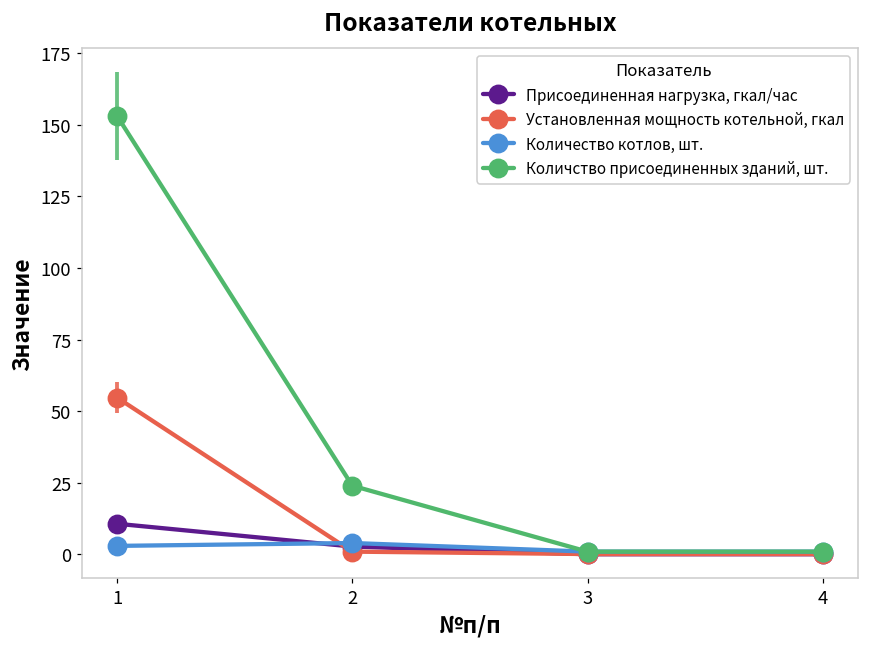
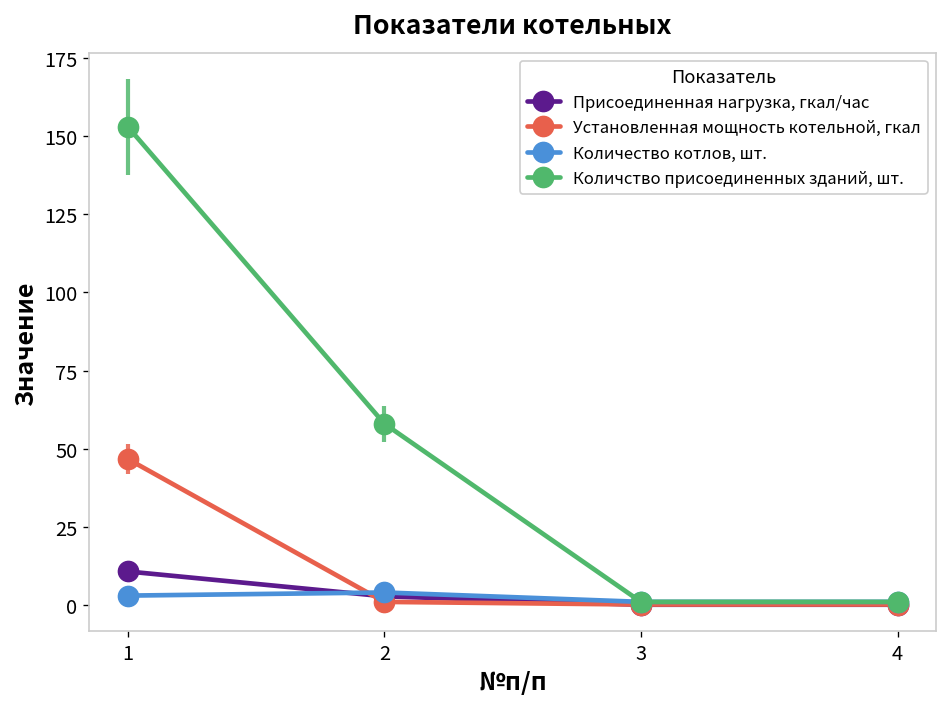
Установленная мощность котельной, гкал, 1: 55 -> 47
Количство присоединенных зданий, шт., 2: 24 -> 58
